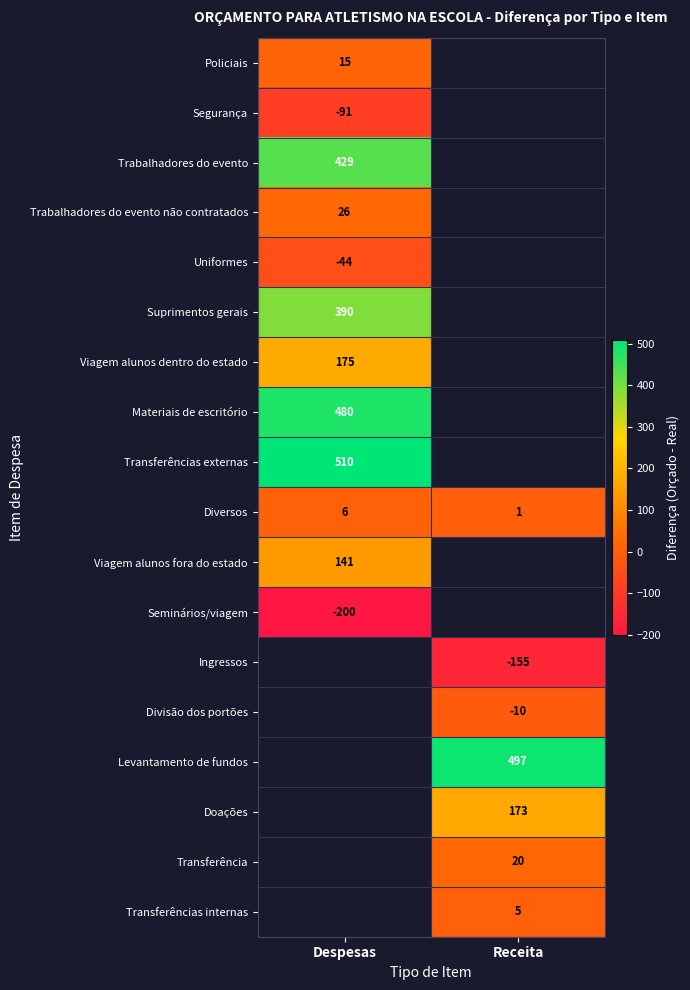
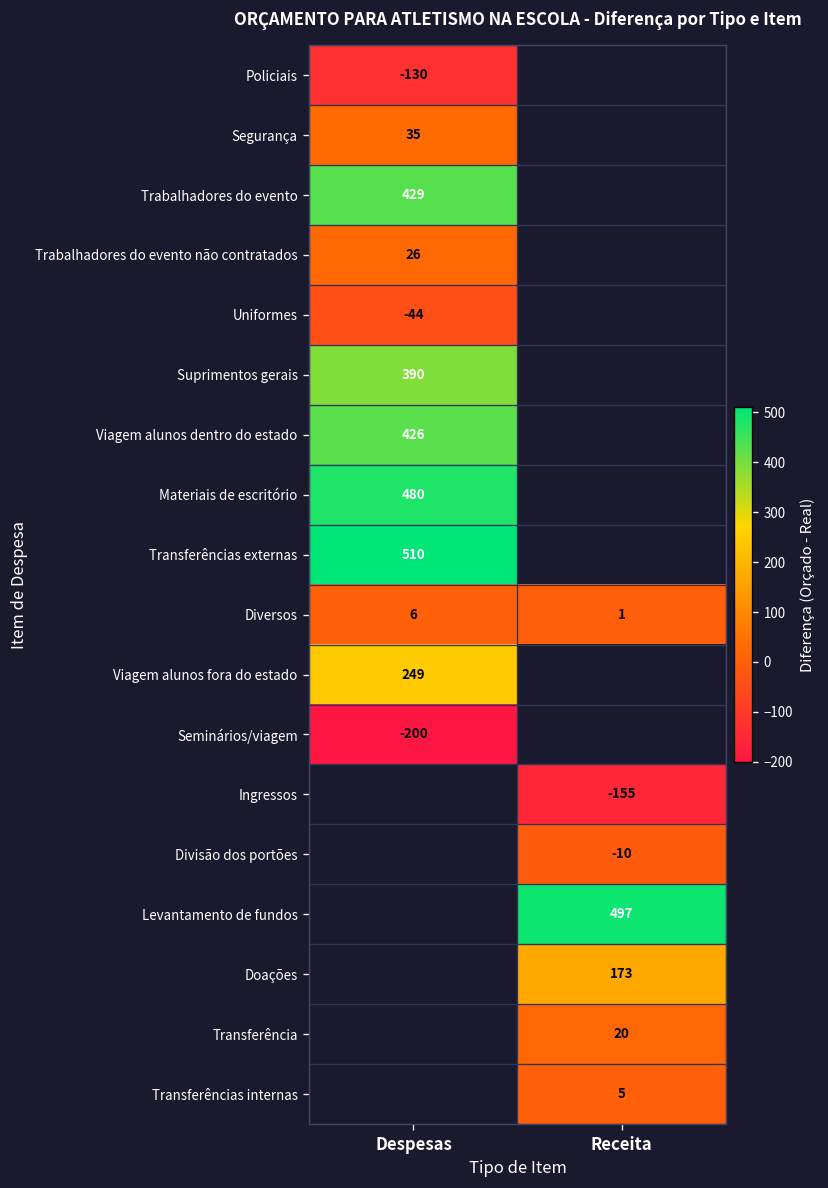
Policiais, Despesas: 15 -> -130
Segurança, Despesas: -91 -> 35
Viagem alunos dentro do estado, Despesas: 175 -> 426
Viagem alunos fora do estado, Despesas: 141 -> 249
